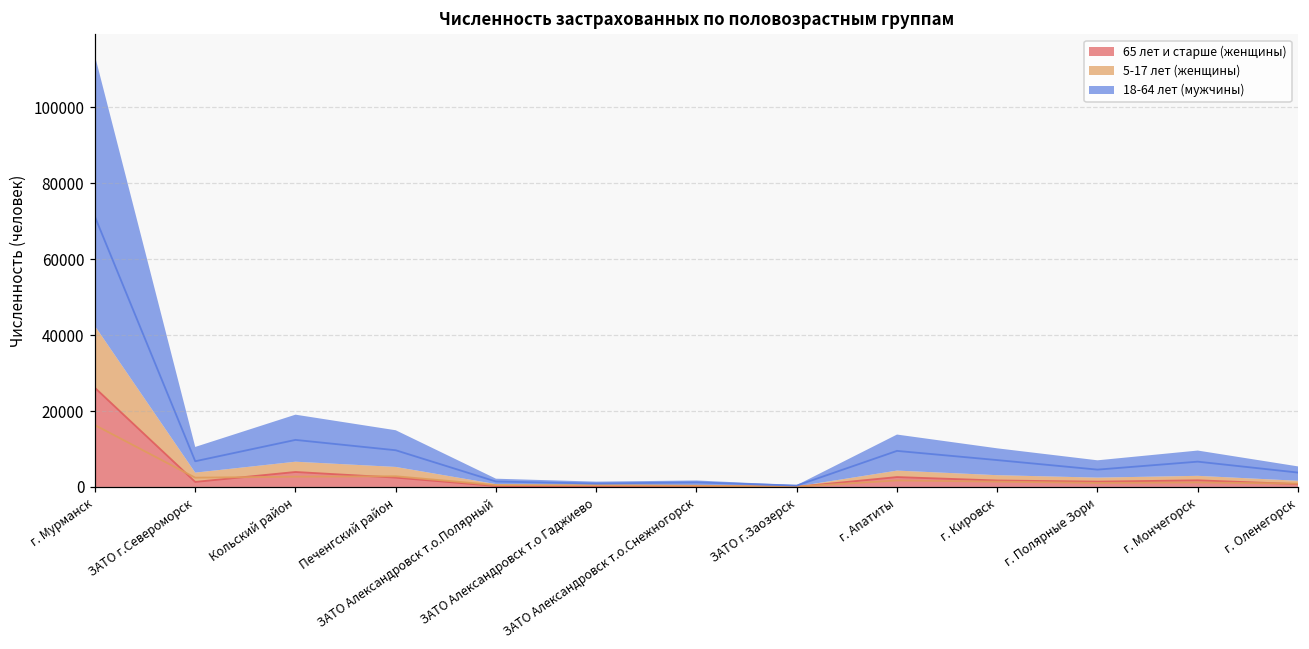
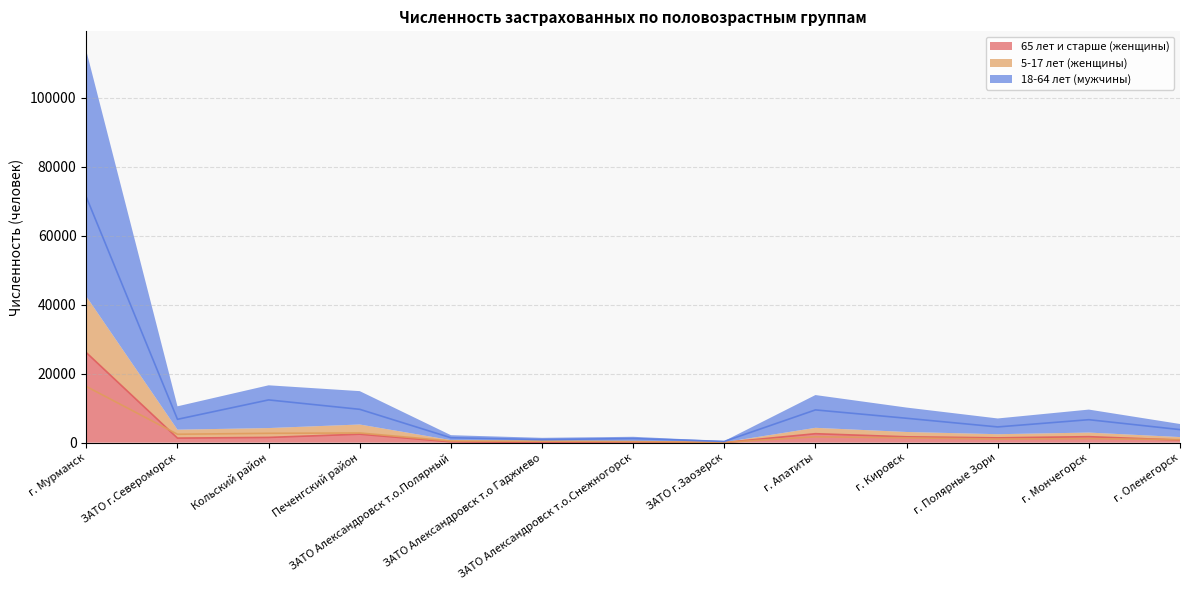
65 лет и старше (женщины), Кольский район: 4000 -> 2000
